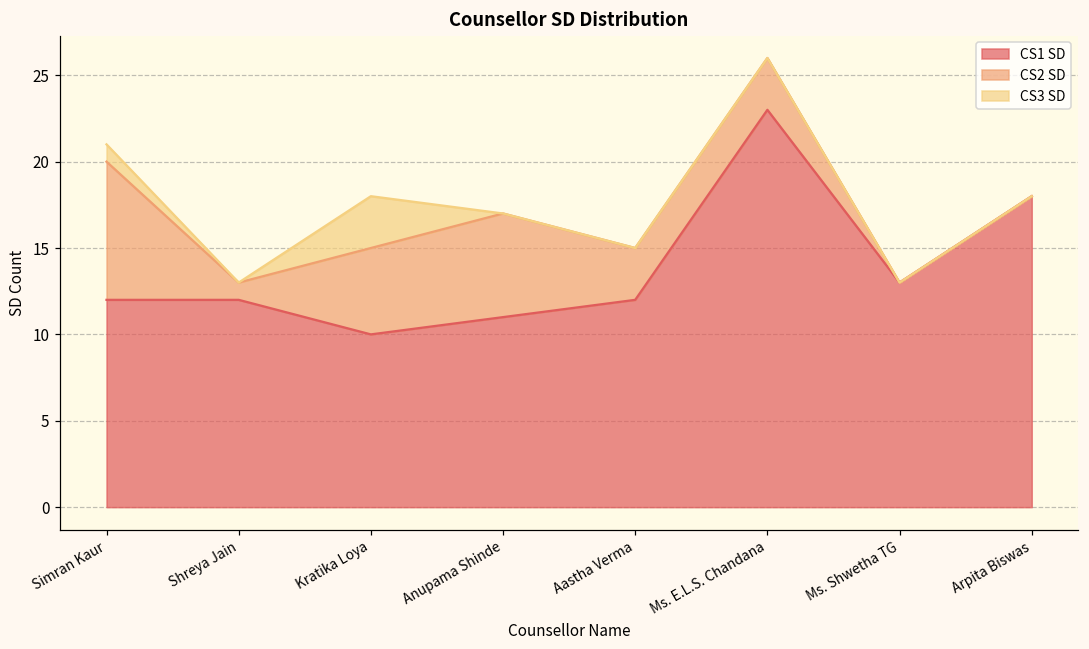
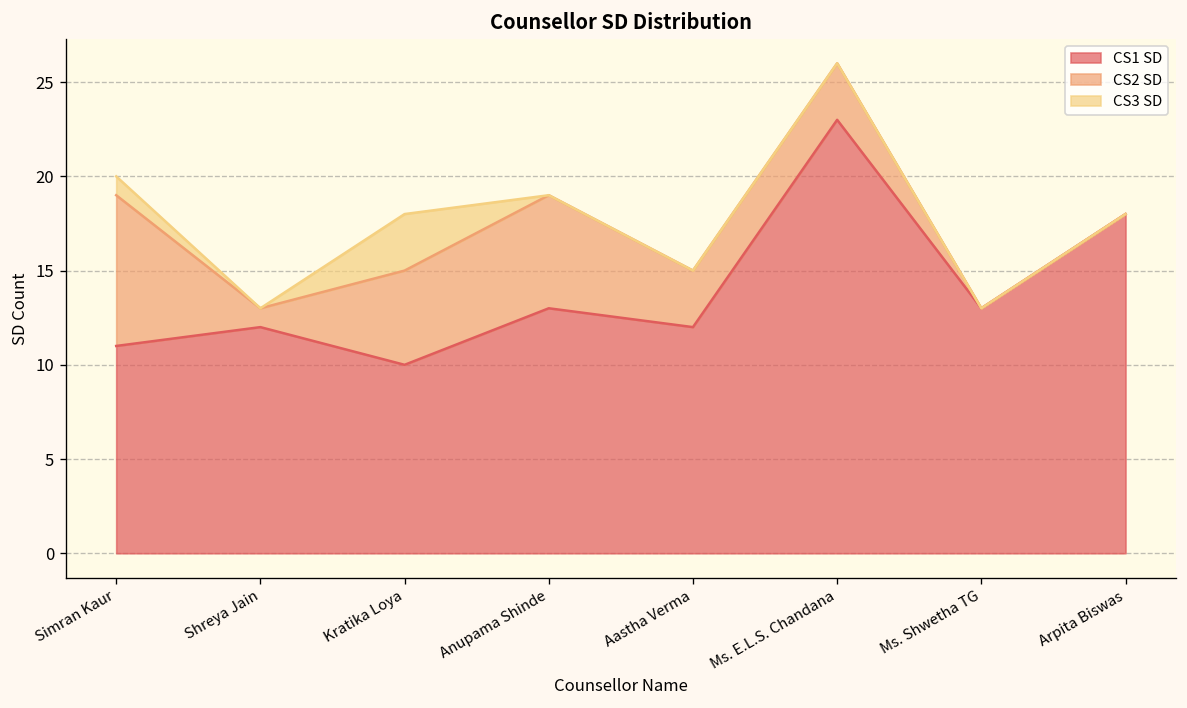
CS1 SD, Simran Kaur: 12 -> 11
CS1 SD, Anupama Shinde: 11 -> 13
